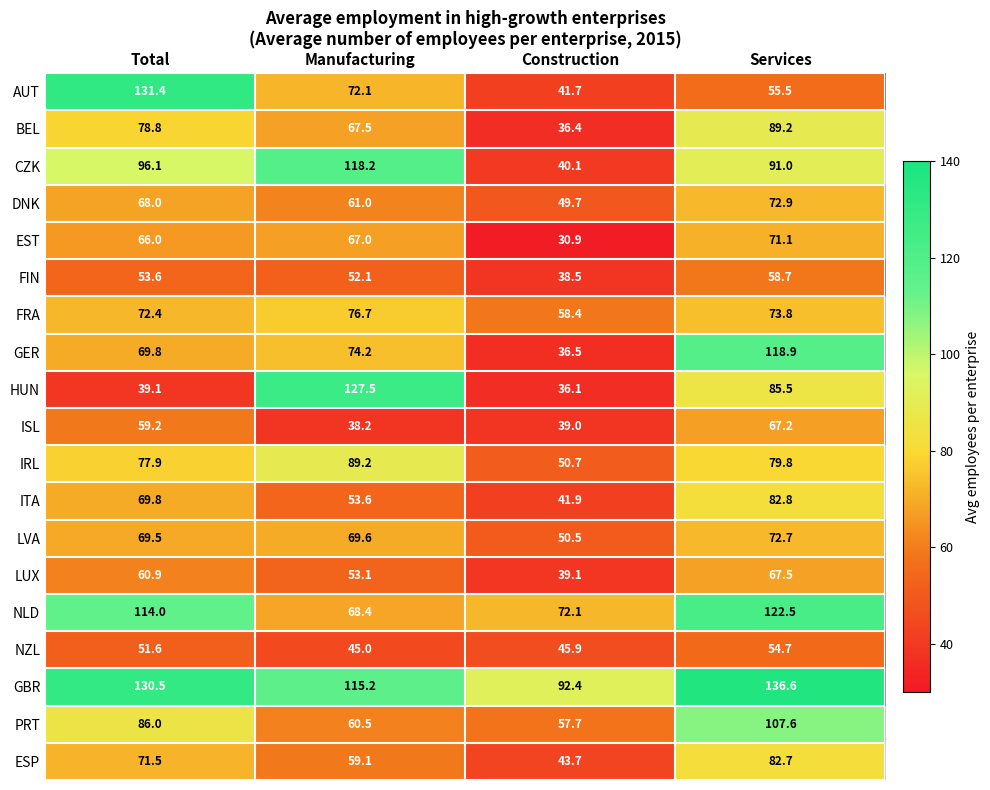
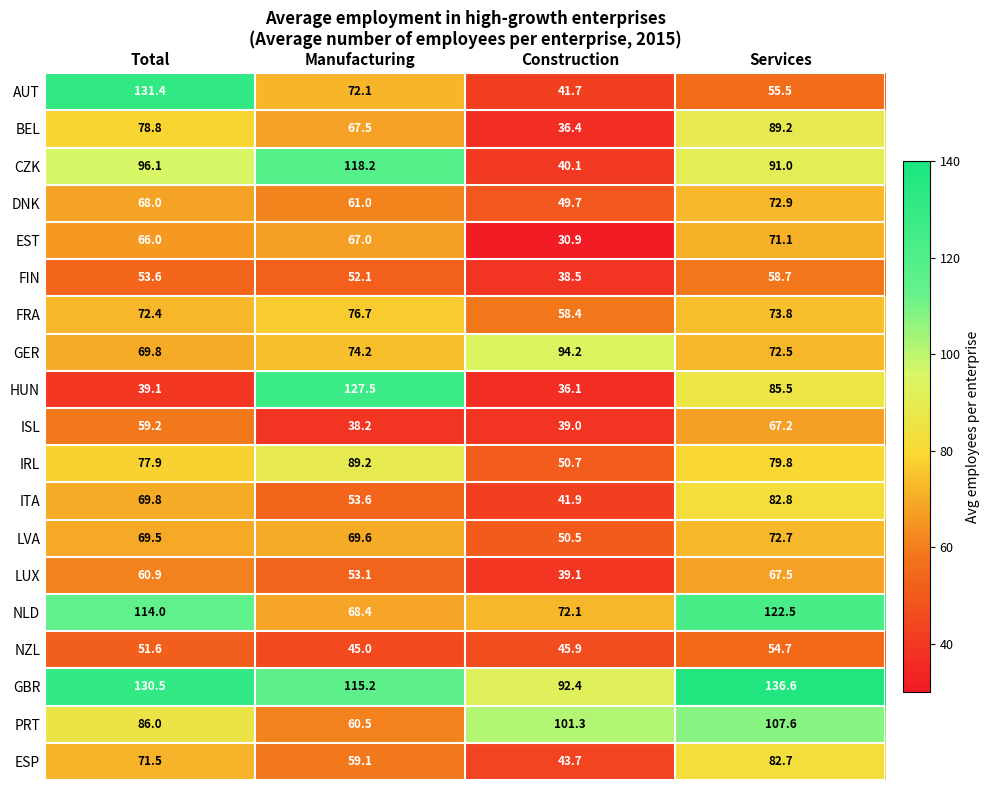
GER, Construction: 36.5 -> 94.2
GER, Services: 118.9 -> 72.5
PRT, Construction: 57.7 -> 101.3
